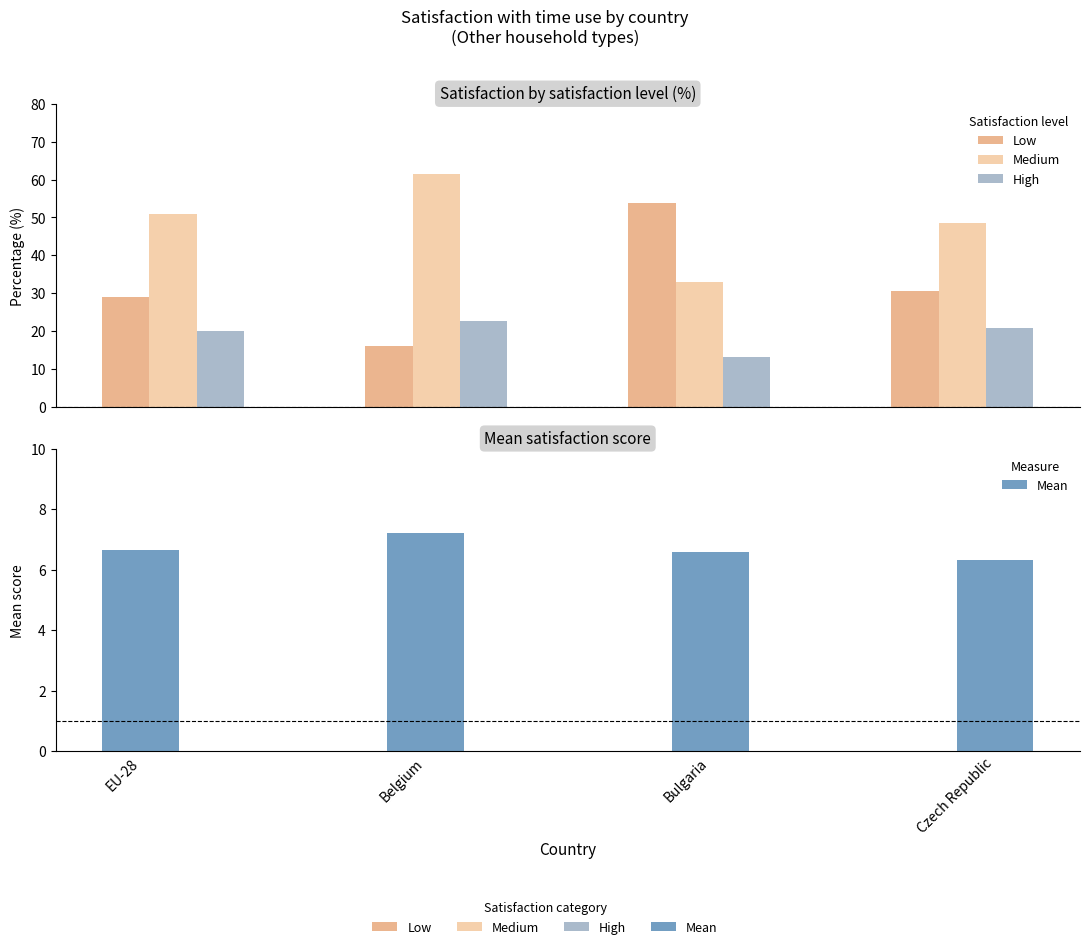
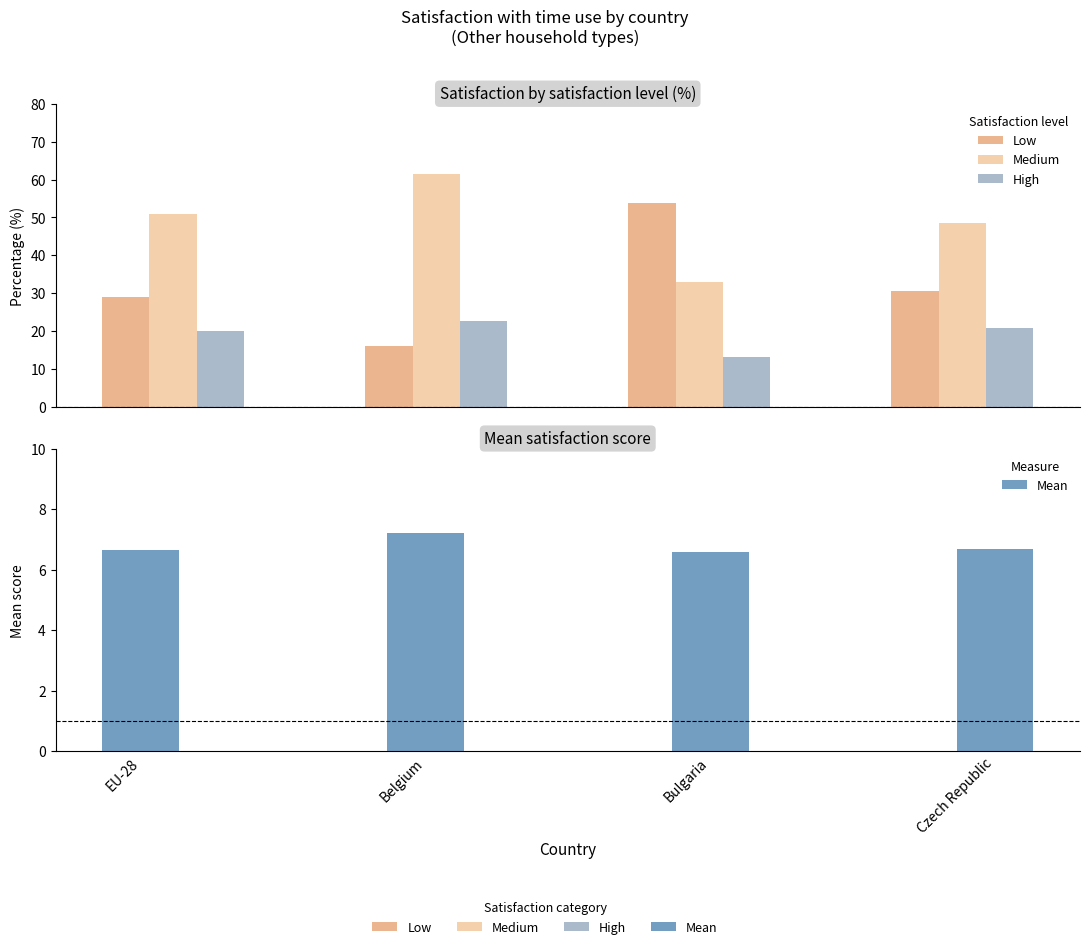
Mean satisfaction score, Czech Republic: 6.3 -> 6.7
